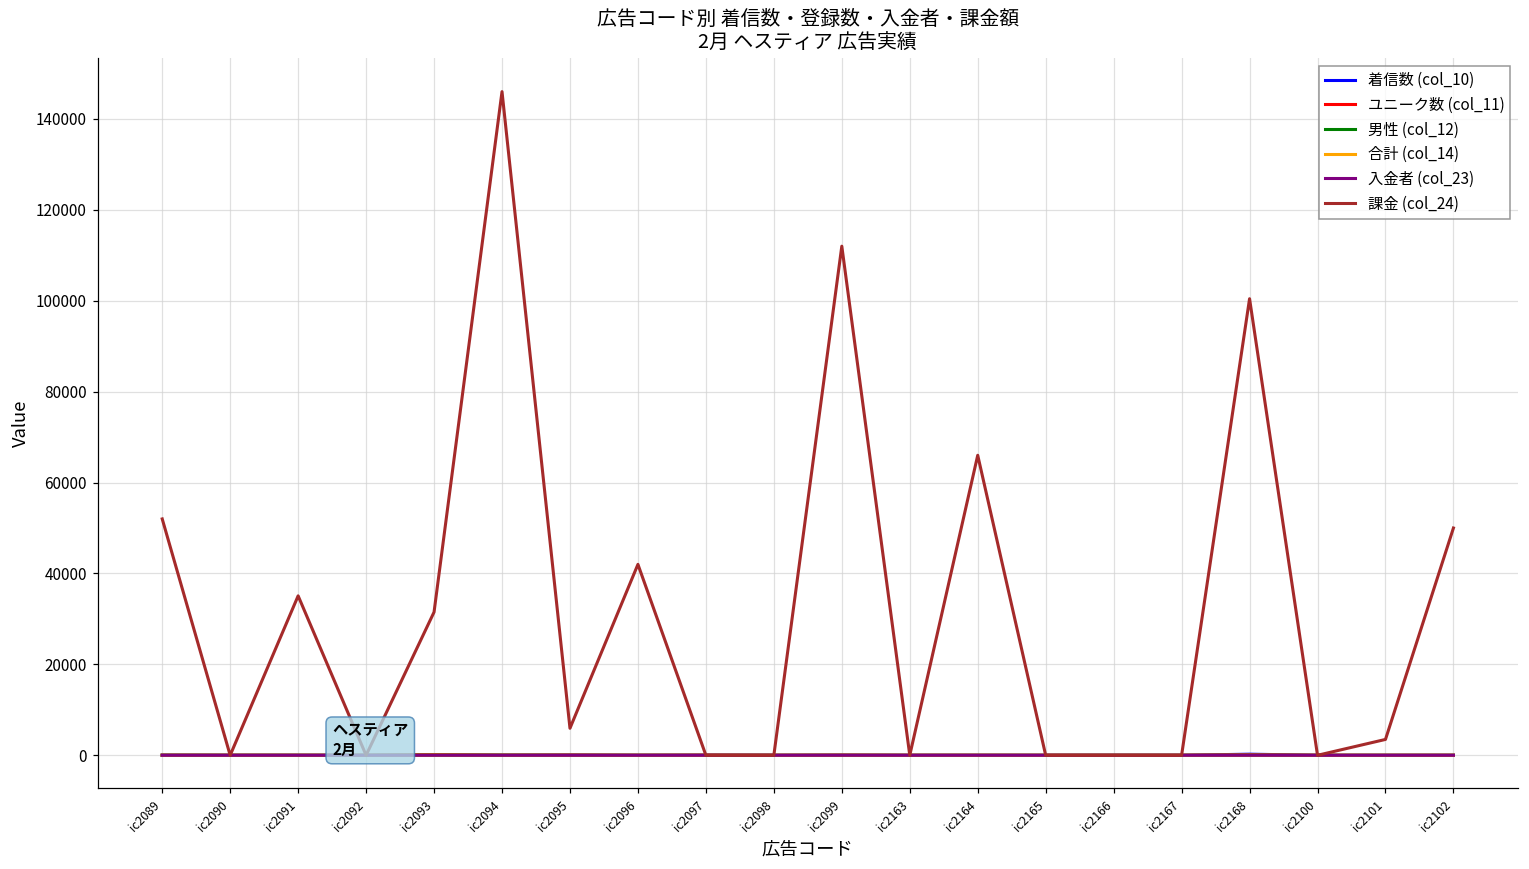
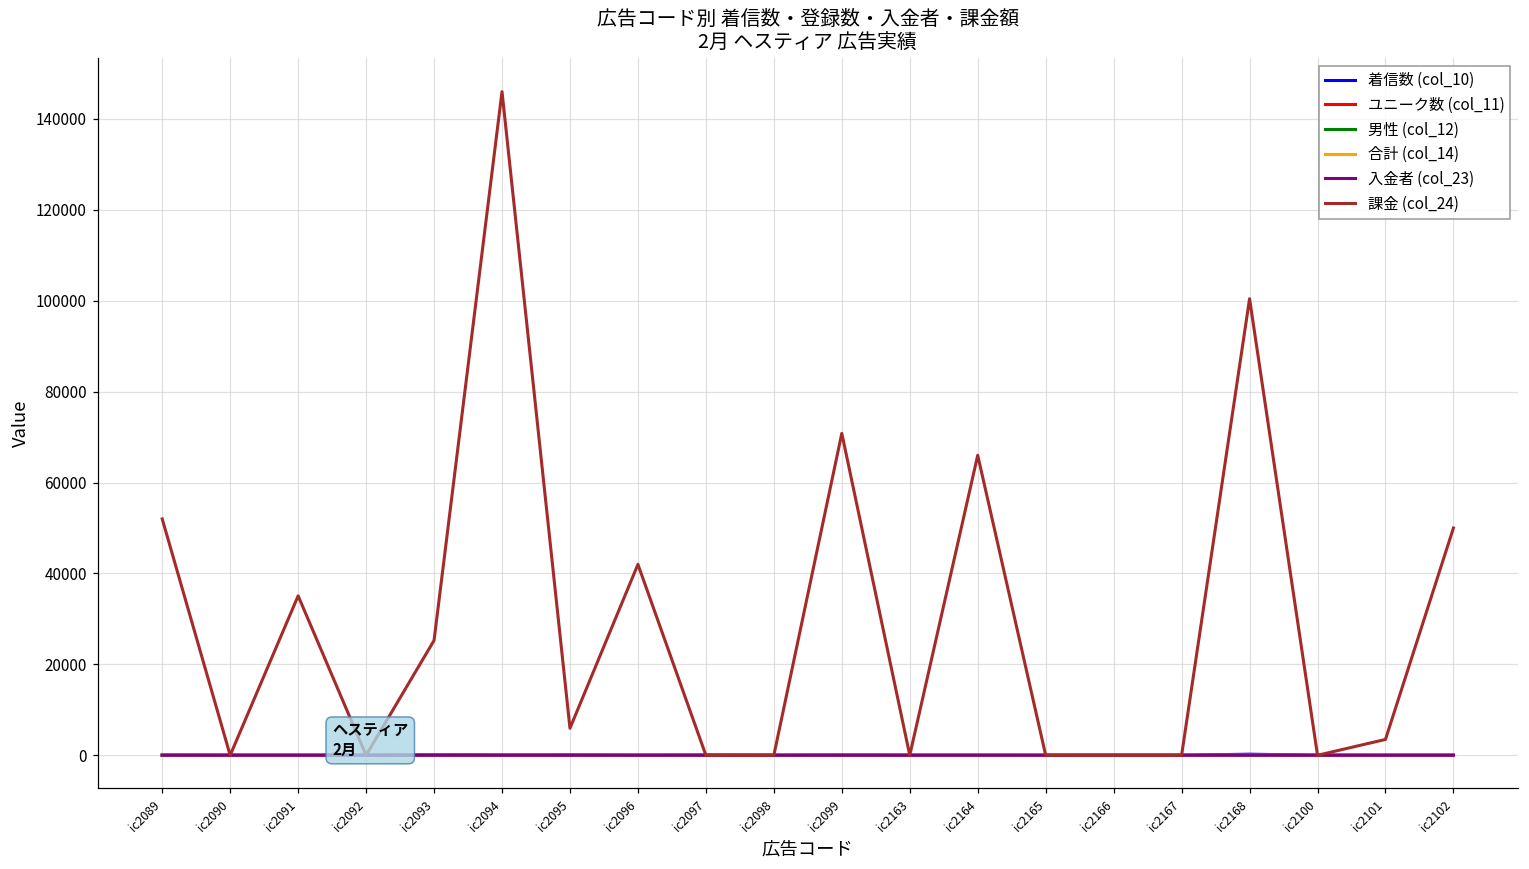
課金 (col_24), ic2093: 32000 -> 25000
課金 (col_24), ic2099: 112000 -> 71000
